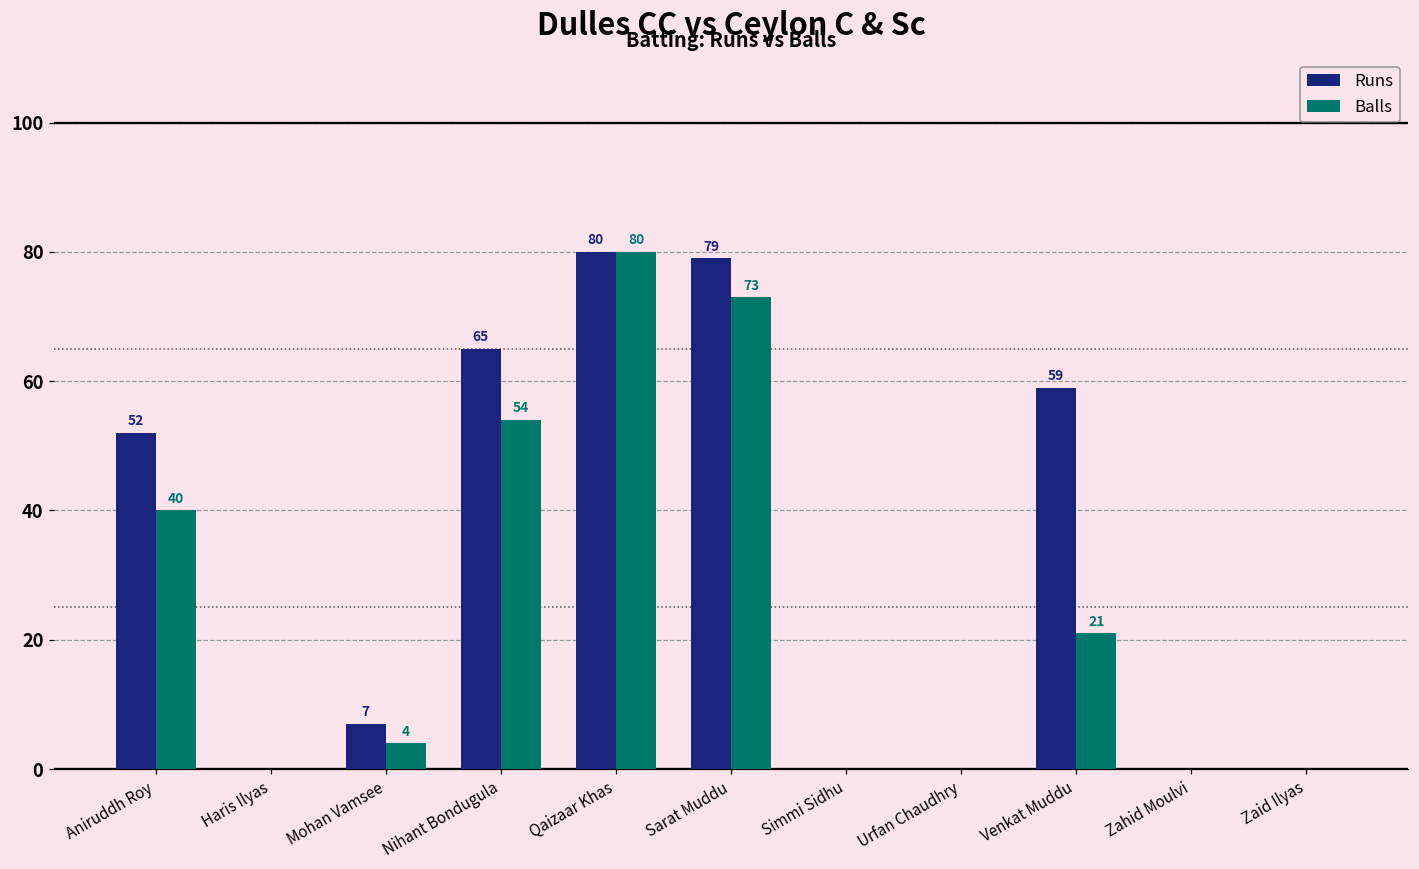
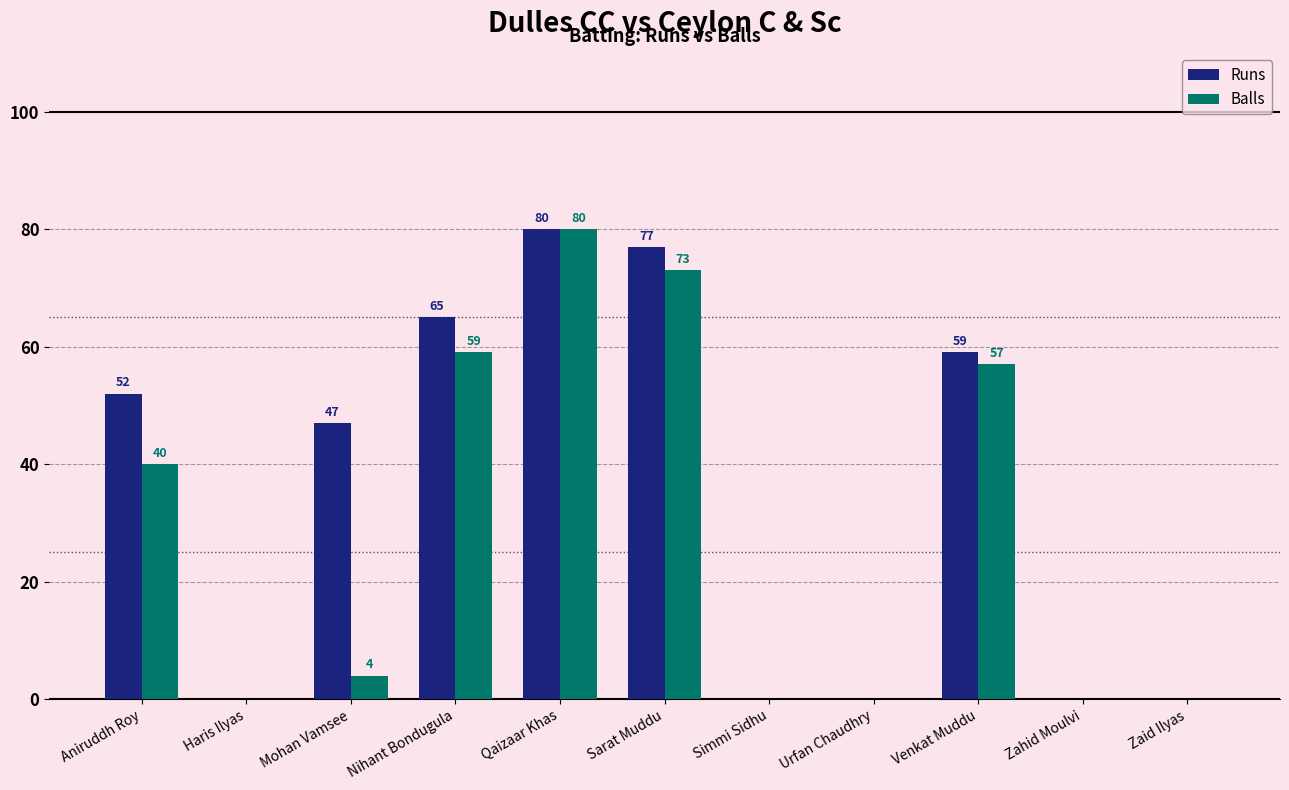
Runs, Mohan Vamsee: 7 -> 47
Balls, Nihant Bondugula: 54 -> 59
Runs, Sarat Muddu: 79 -> 77
Balls, Venkat Muddu: 21 -> 57
